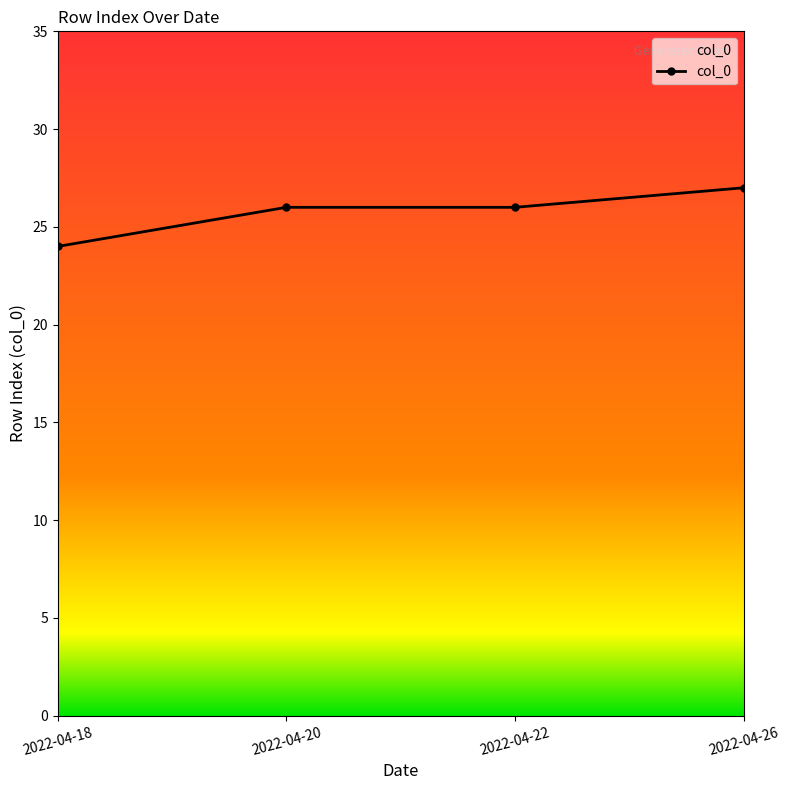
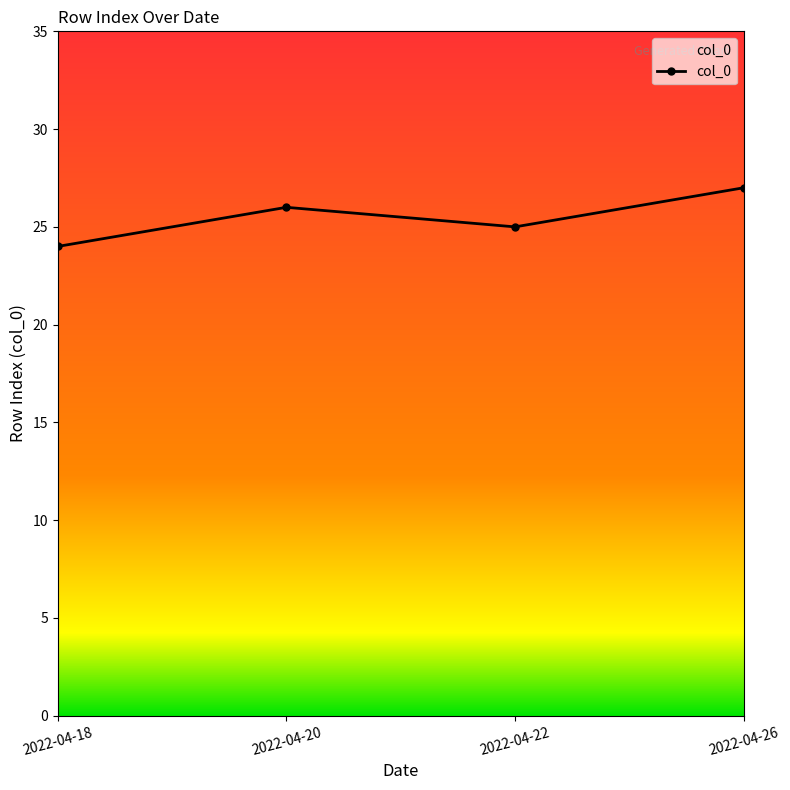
2022-04-22: 26 -> 25
